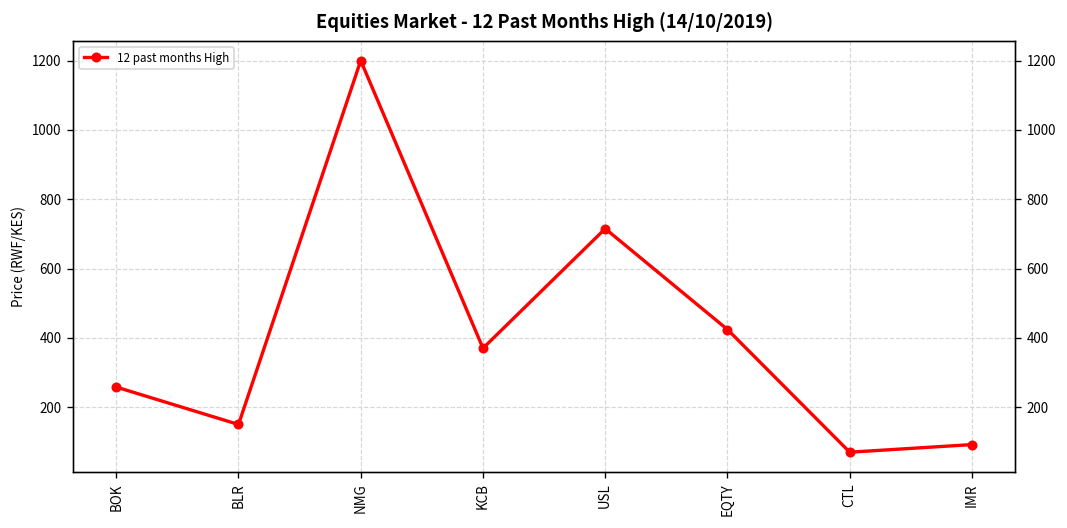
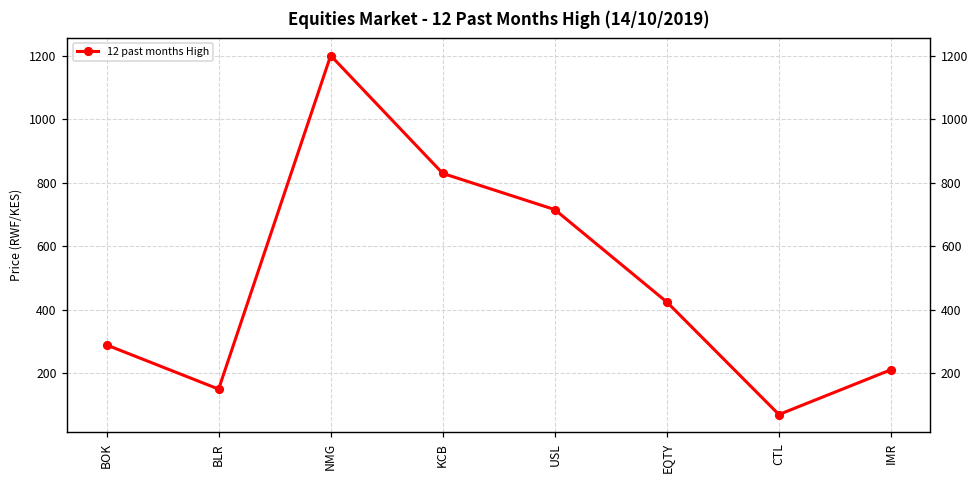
BOK: 260 -> 290
KCB: 370 -> 830
IMR: 90 -> 210
